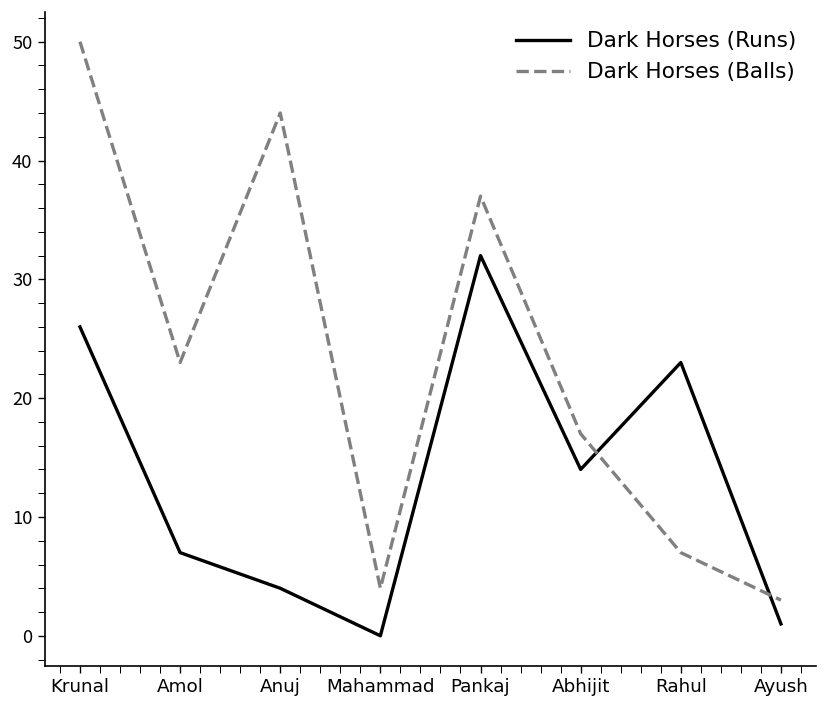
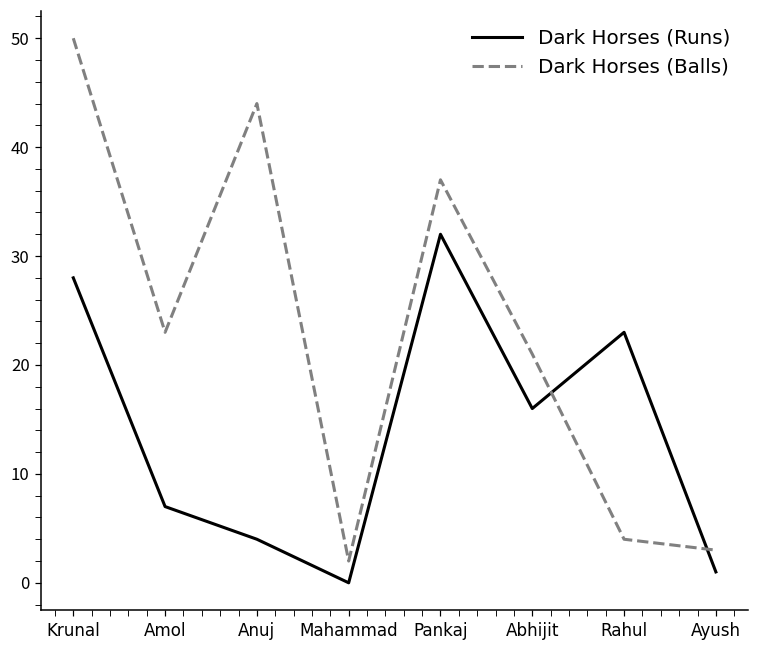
Dark Horses (Runs), Krunal: 26 -> 28
Dark Horses (Balls), Mahammad: 4 -> 2
Dark Horses (Runs), Abhijit: 14 -> 16
Dark Horses (Balls), Abhijit: 17 -> 21
Dark Horses (Balls), Rahul: 7 -> 4
